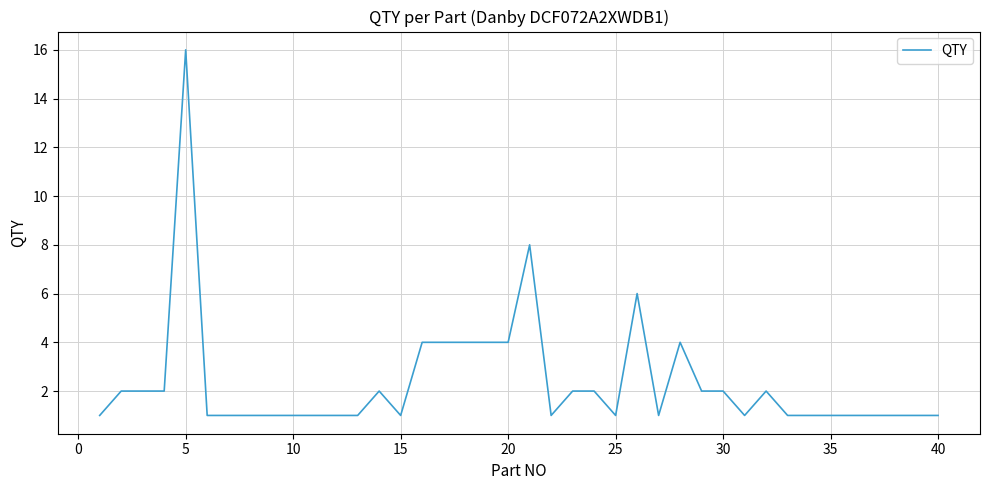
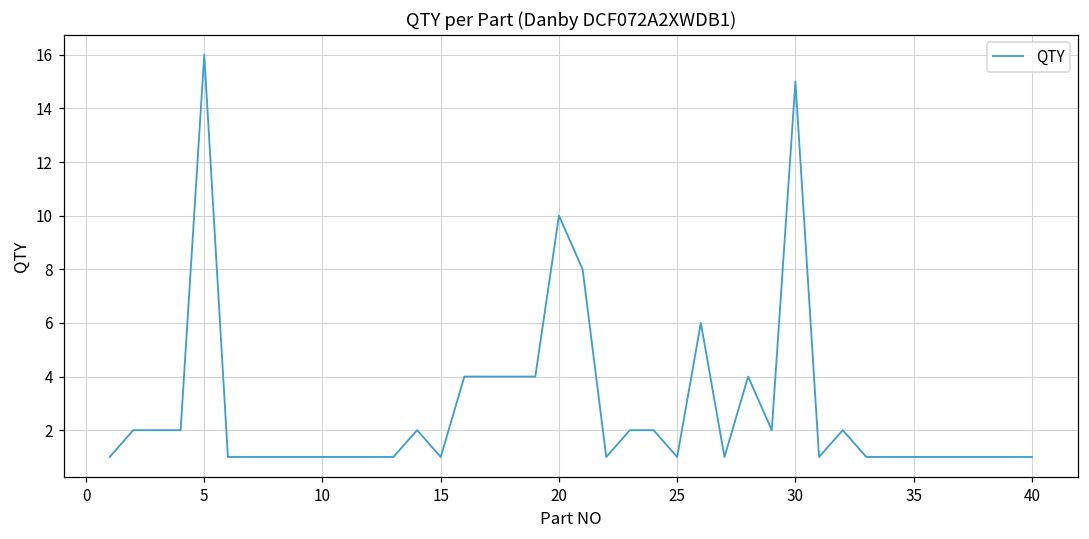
20: 4 -> 10
30: 2 -> 15
